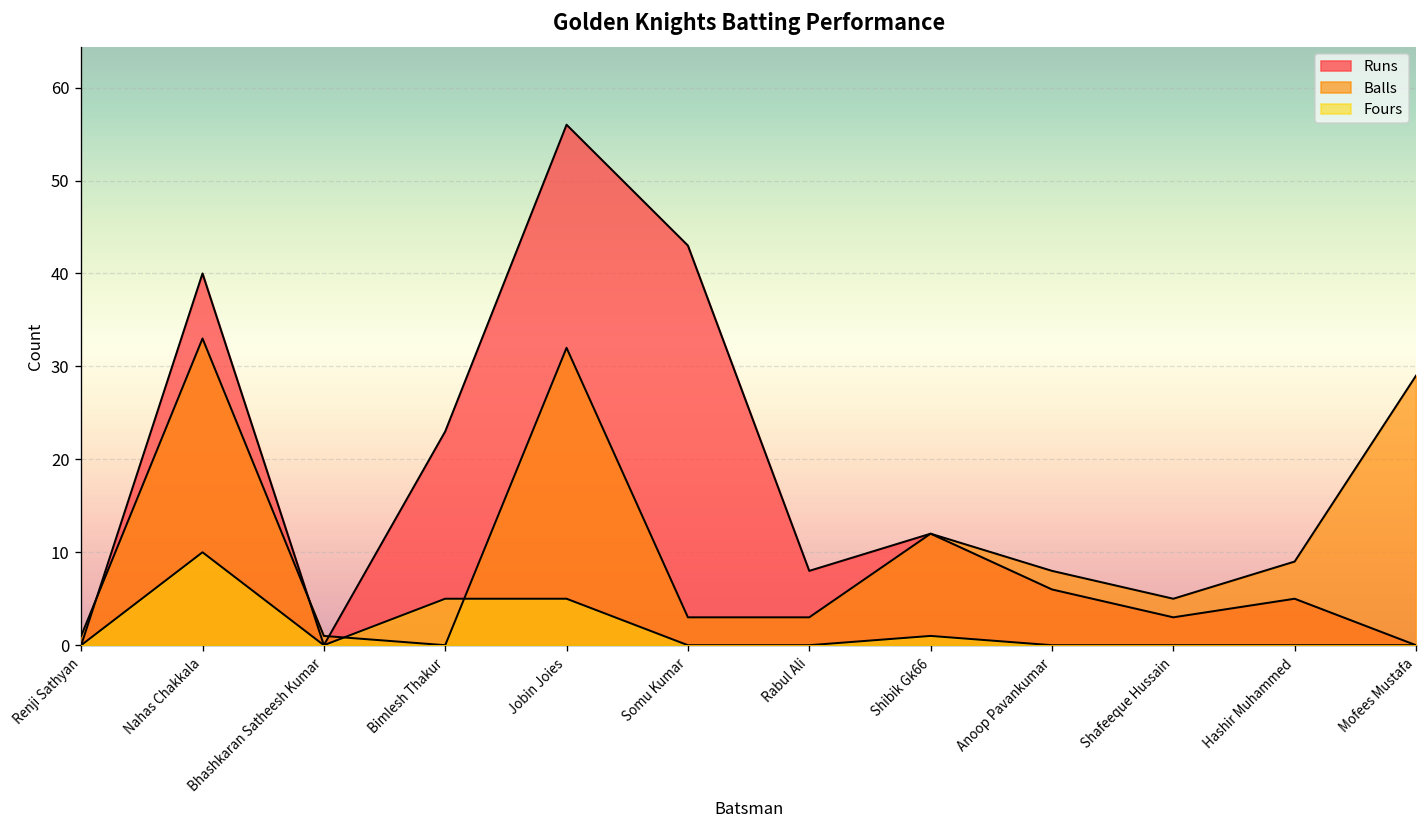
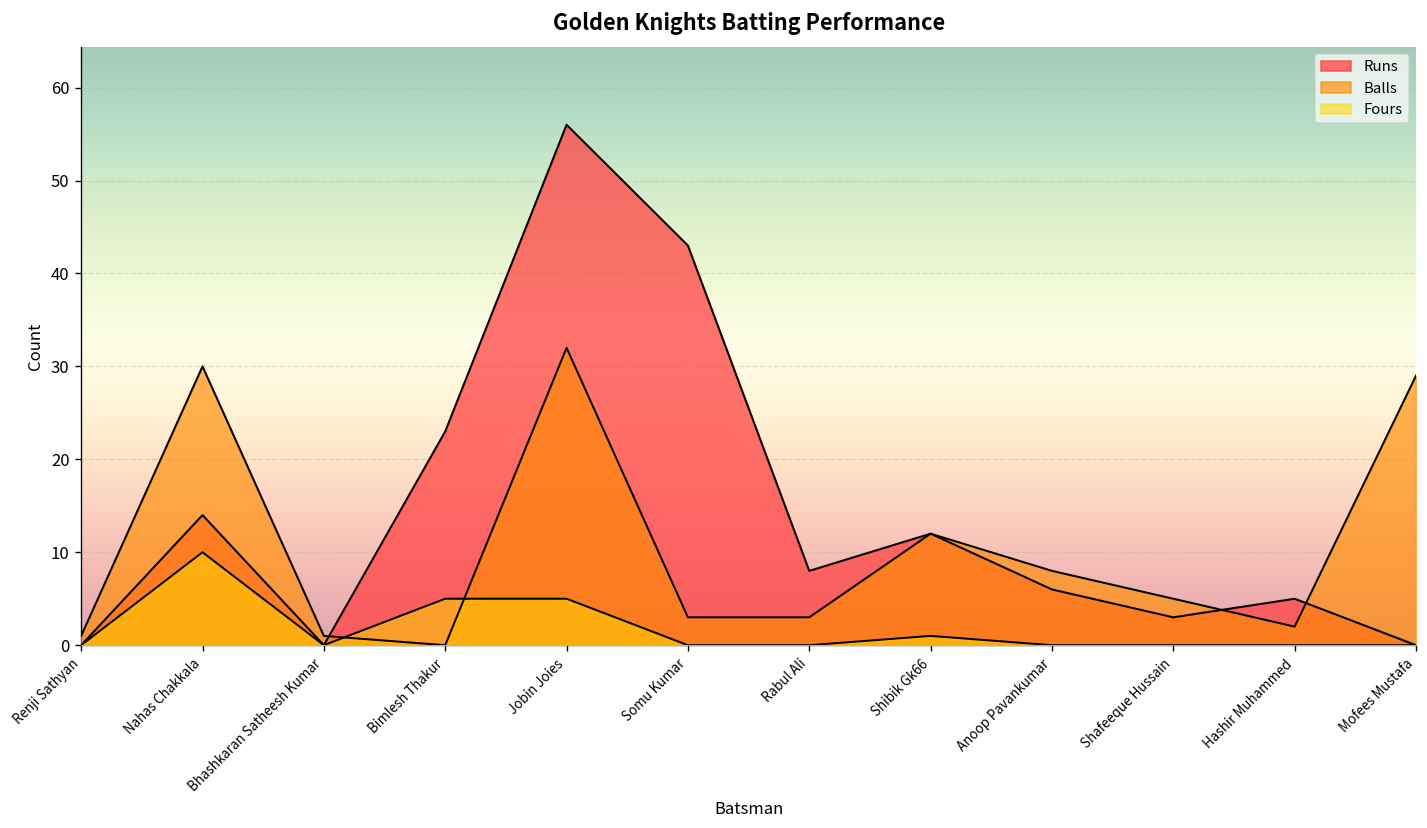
Runs, Nahas Chakkala: 40 -> 14
Balls, Nahas Chakkala: 33 -> 30
Balls, Hashir Muhammed: 9 -> 2
